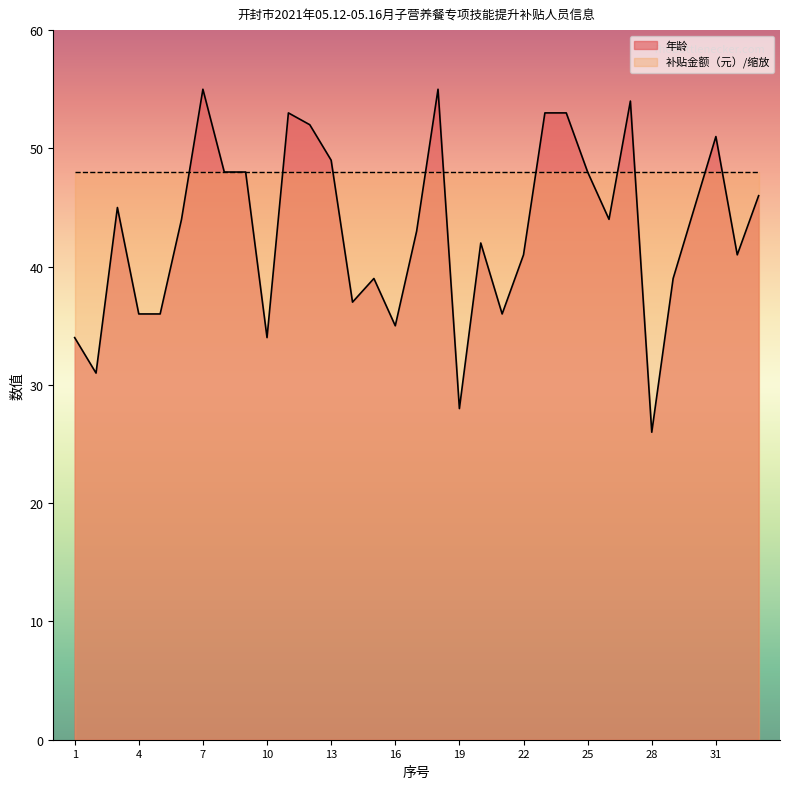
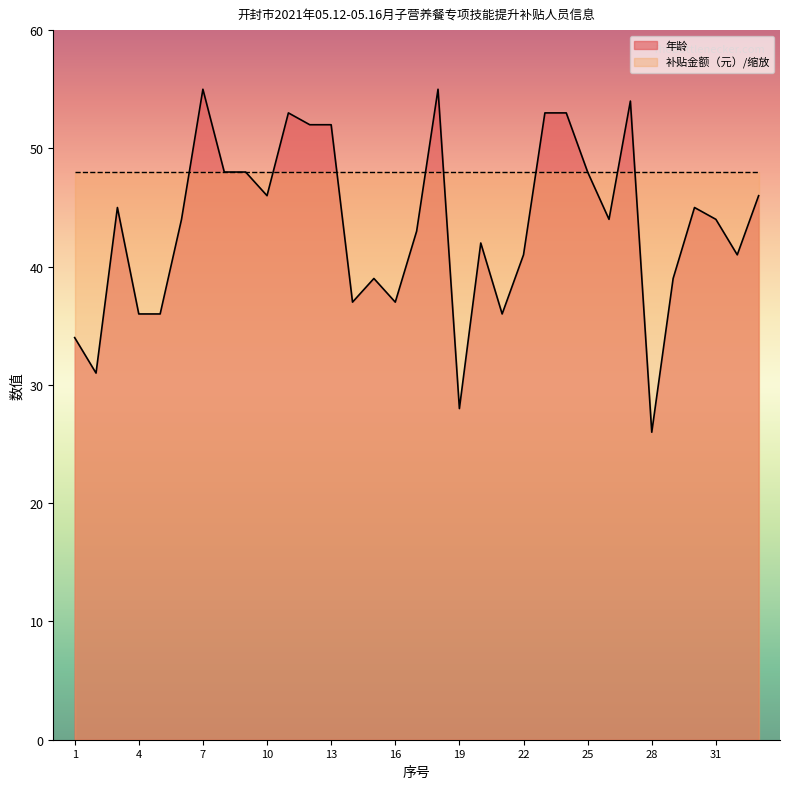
年龄, 10: 34 -> 46
年龄, 13: 49 -> 52
年龄, 16: 35 -> 37
年龄, 31: 51 -> 44
